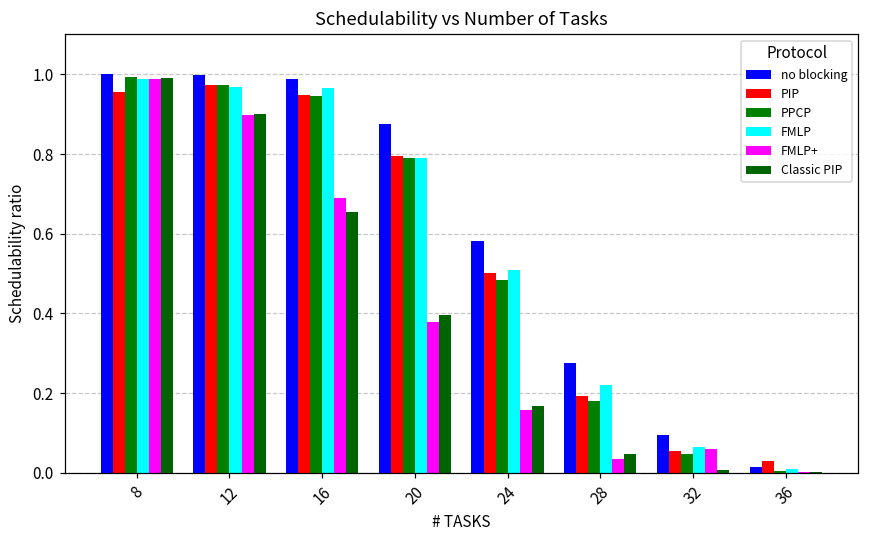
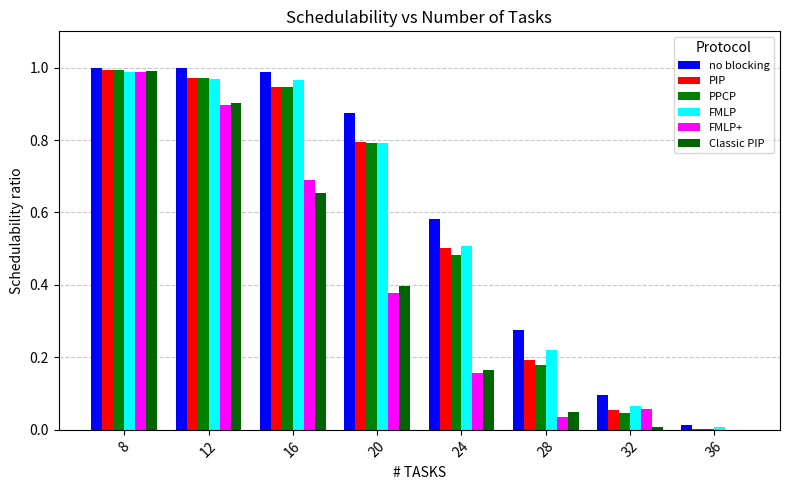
PIP, 8: 0.96 -> 0.99
PIP, 36: 0.03 -> 0.00
